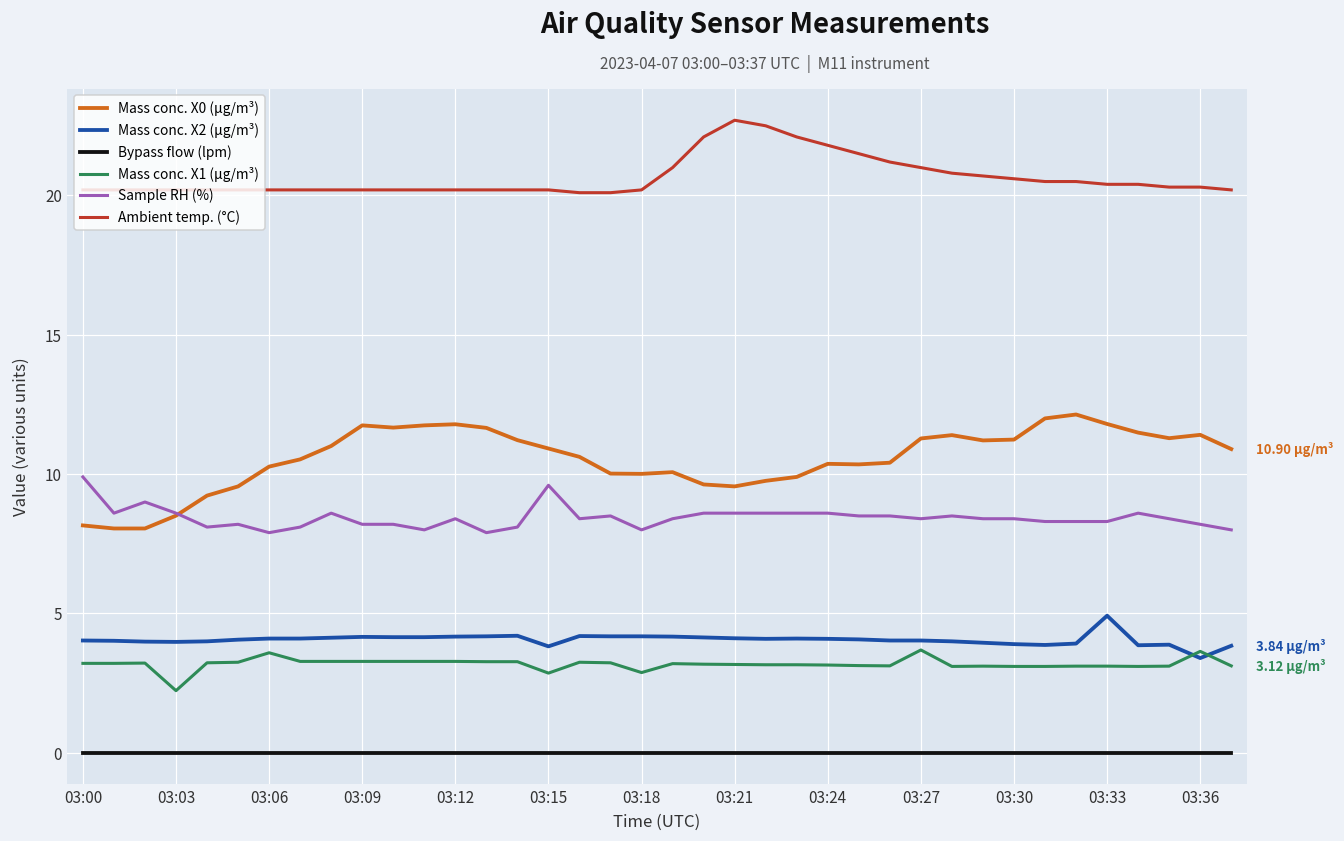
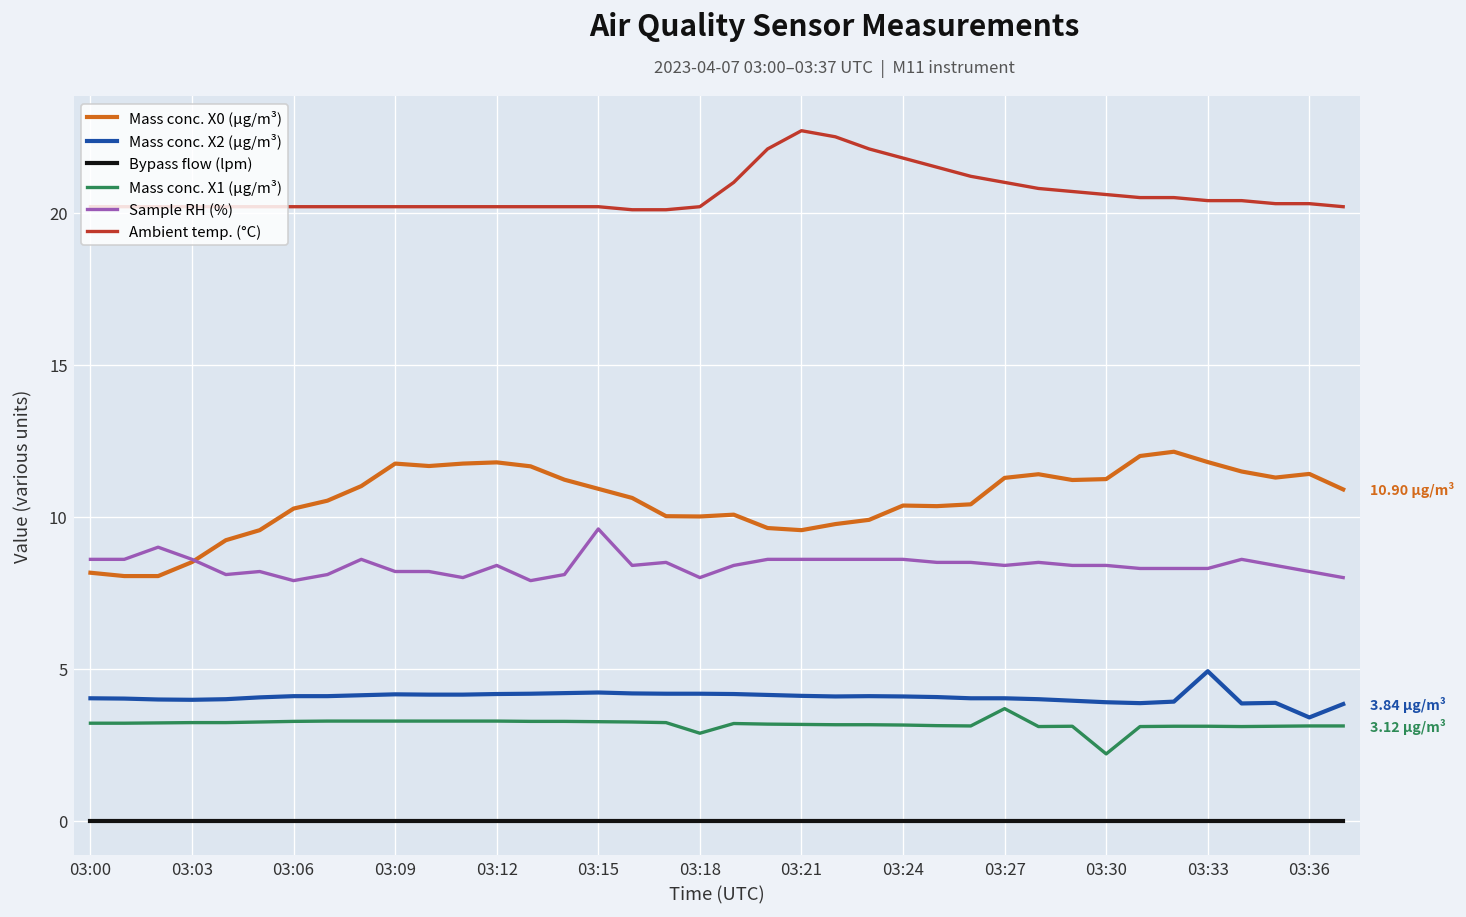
Sample RH (%), 03:00: 9.9 -> 8.6
Mass conc. X1 (μg/m³), 03:03: 2.2 -> 3.2
Mass conc. X1 (μg/m³), 03:06: 3.6 -> 3.3
Mass conc. X2 (μg/m³), 03:15: 3.8 -> 4.2
Mass conc. X1 (μg/m³), 03:15: 2.9 -> 3.3
Mass conc. X1 (μg/m³), 03:30: 3.1 -> 2.2
Mass conc. X1 (μg/m³), 03:36: 3.6 -> 3.1
